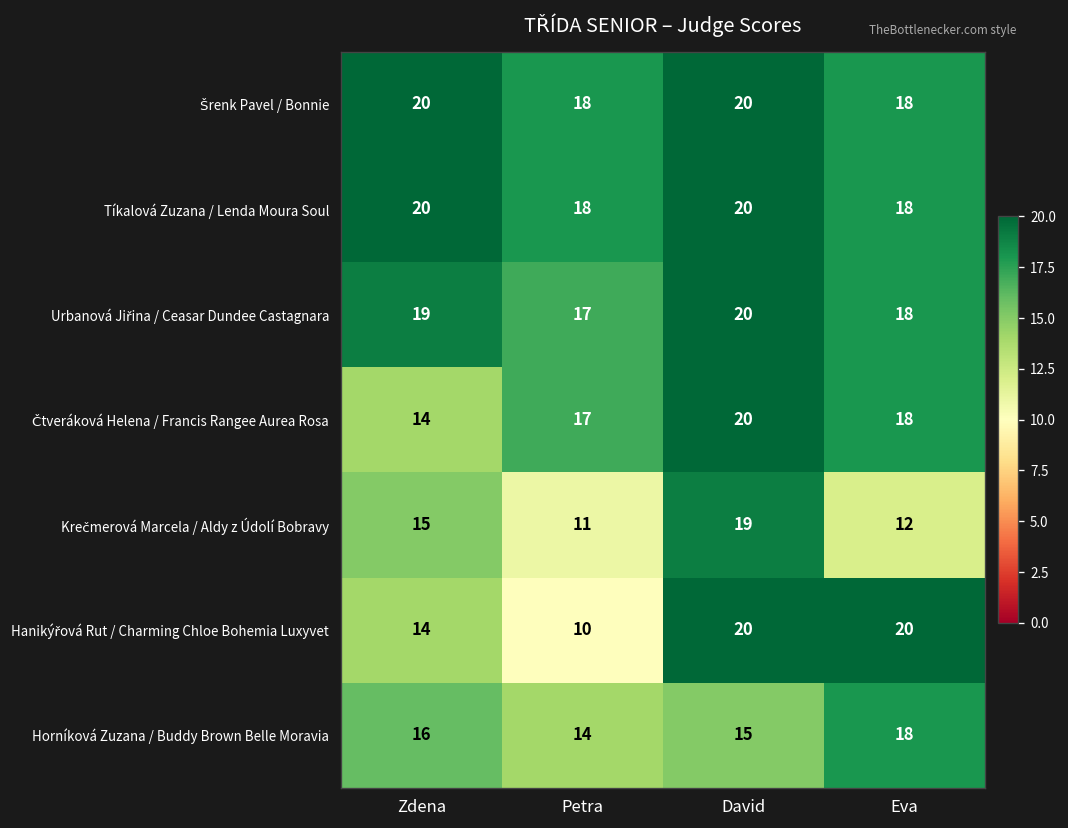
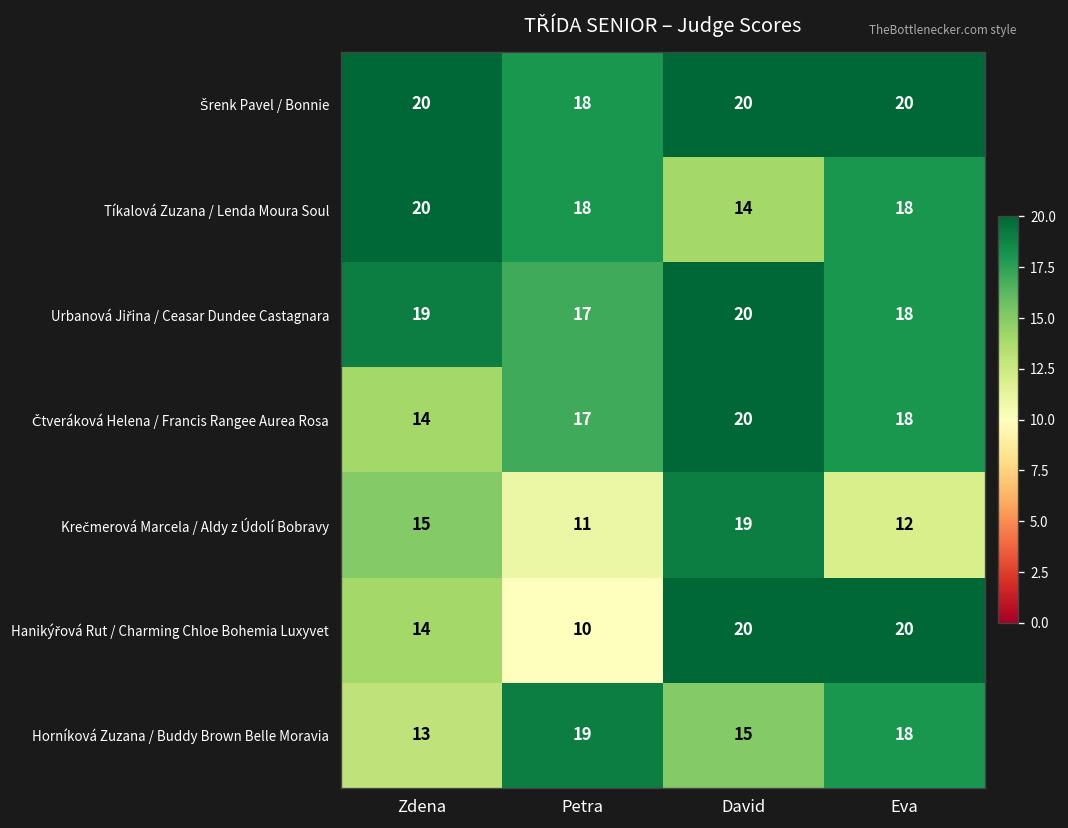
Šrenk Pavel / Bonnie, Eva: 18 -> 20
Tíkalová Zuzana / Lenda Moura Soul, David: 20 -> 14
Horníková Zuzana / Buddy Brown Belle Moravia, Zdena: 16 -> 13
Horníková Zuzana / Buddy Brown Belle Moravia, Petra: 14 -> 19
